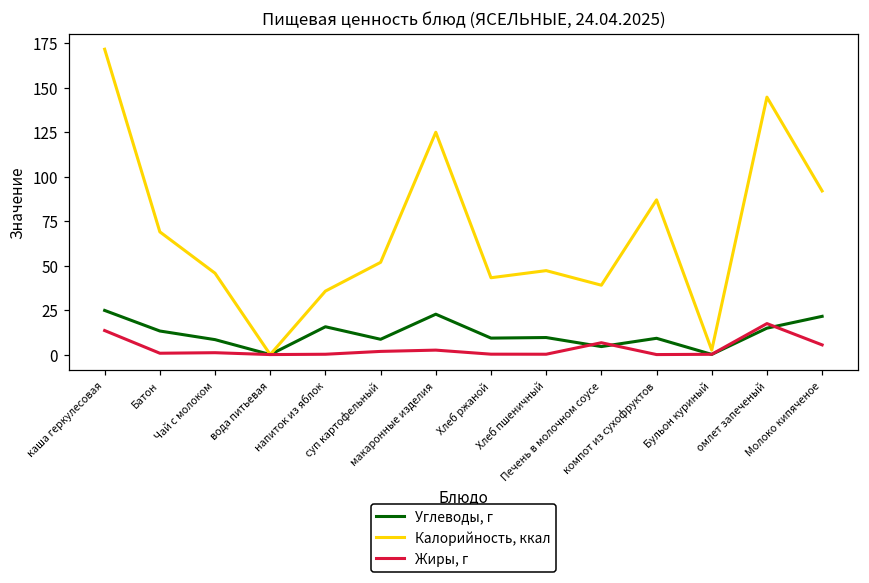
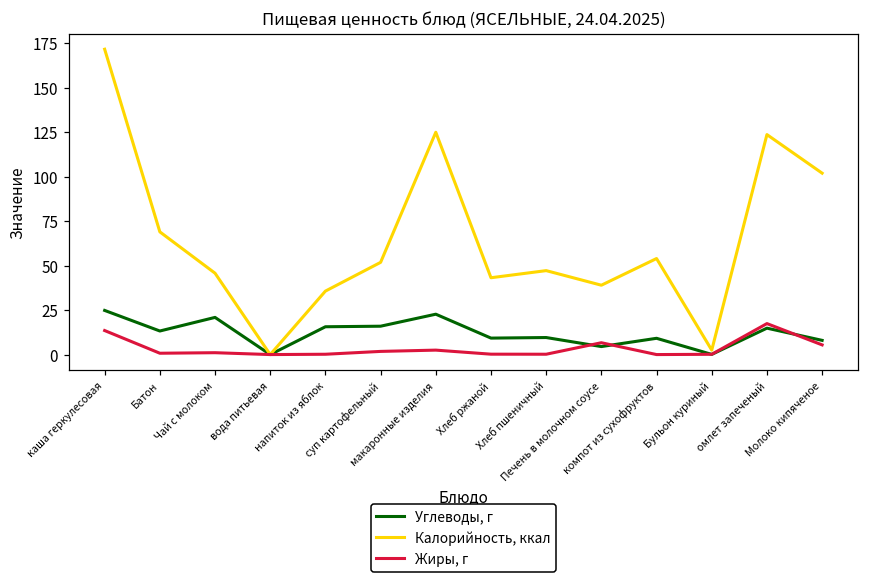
Углеводы, г, Чай с молоком: 8 -> 21
Углеводы, г, суп картофельный: 9 -> 16
Калорийность, ккал, компот из сухофруктов: 87 -> 54
Калорийность, ккал, омлет запеченый: 145 -> 124
Углеводы, г, Молоко кипяченое: 22 -> 8
Калорийность, ккал, Молоко кипяченое: 92 -> 102
